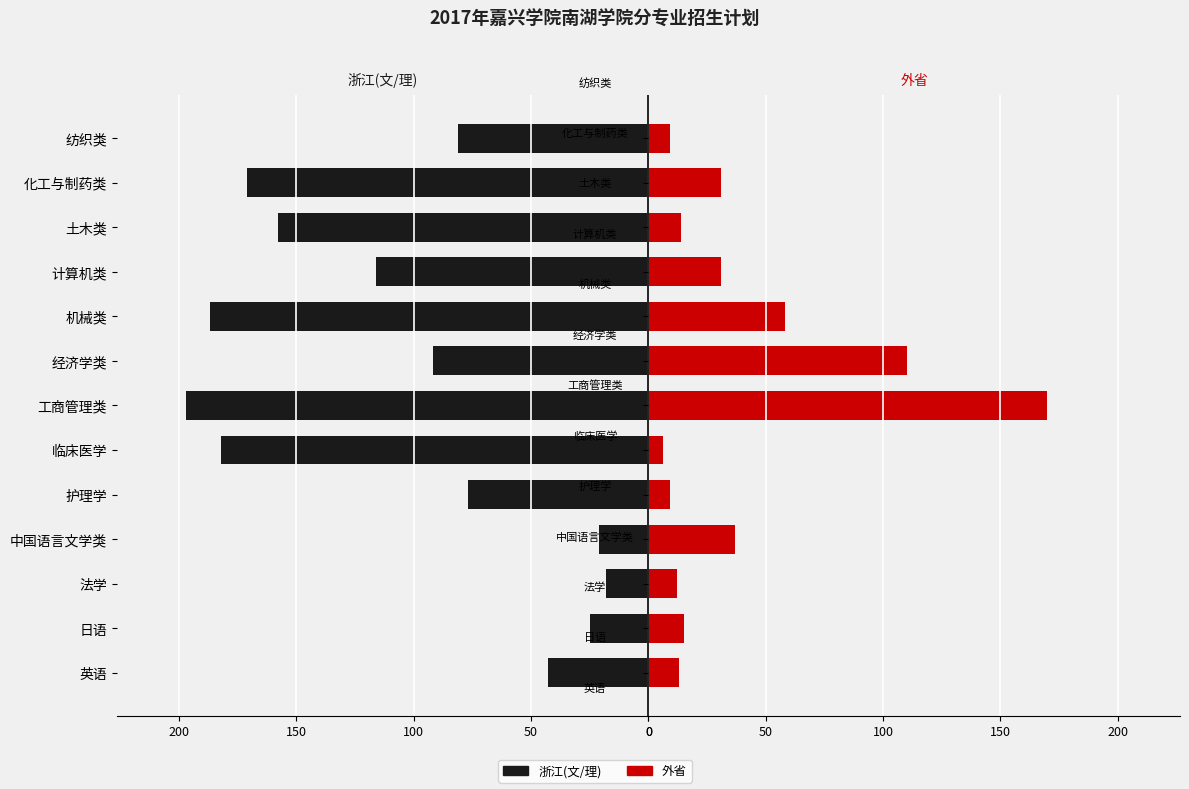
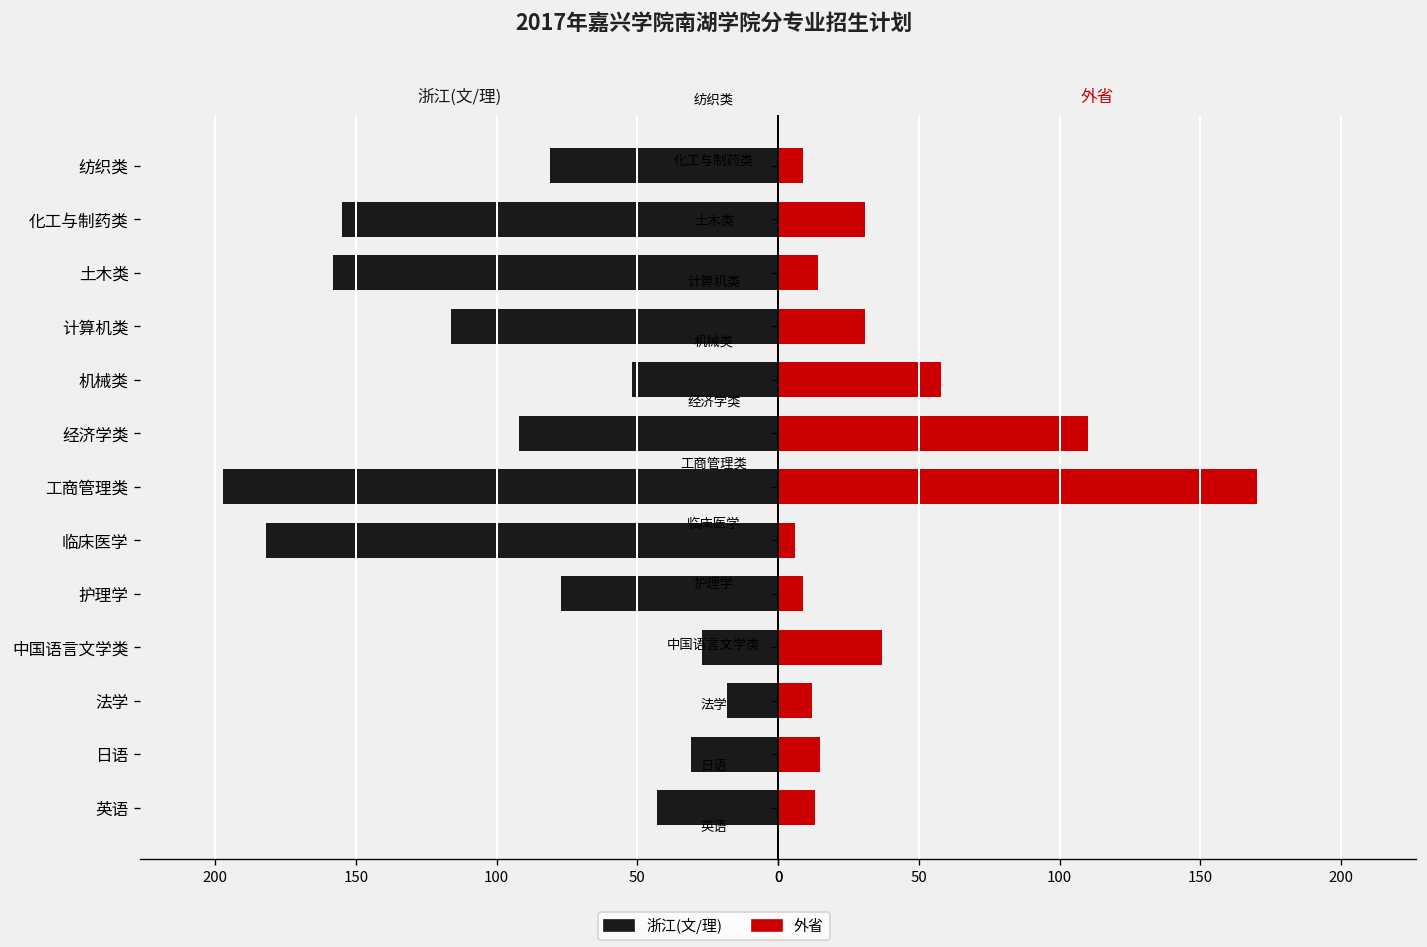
浙江(文/理), 化工与制药类: 171 -> 155
浙江(文/理), 机械类: 187 -> 52
浙江(文/理), 中国语言文学类: 21 -> 27
浙江(文/理), 日语: 25 -> 31
